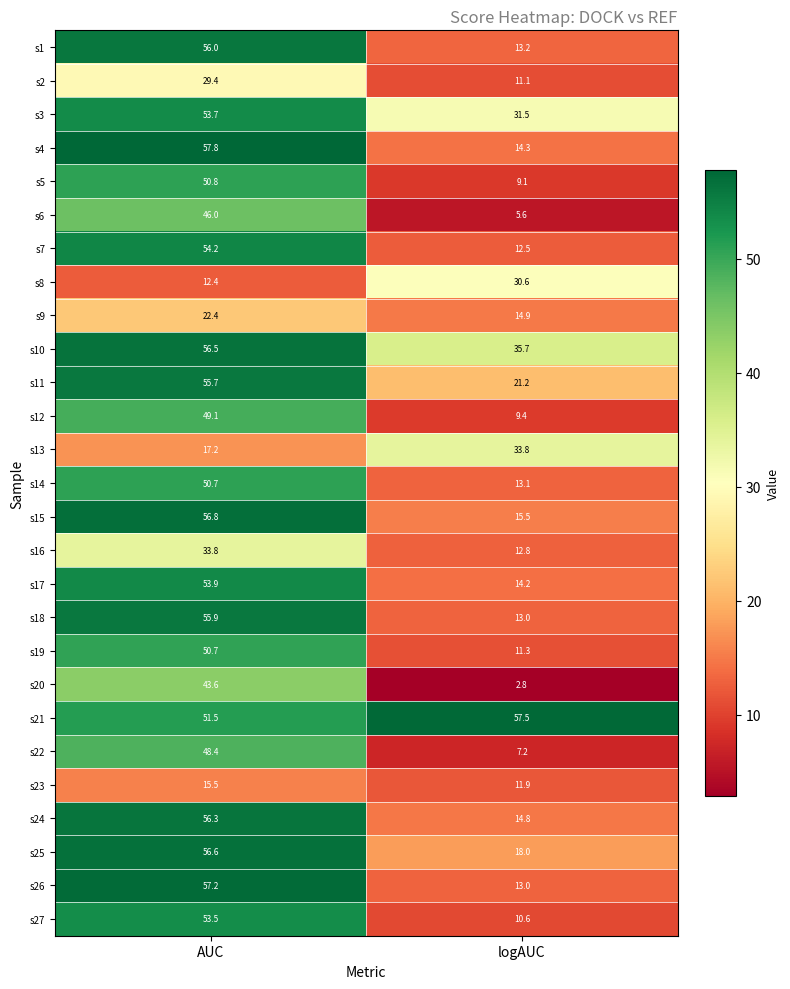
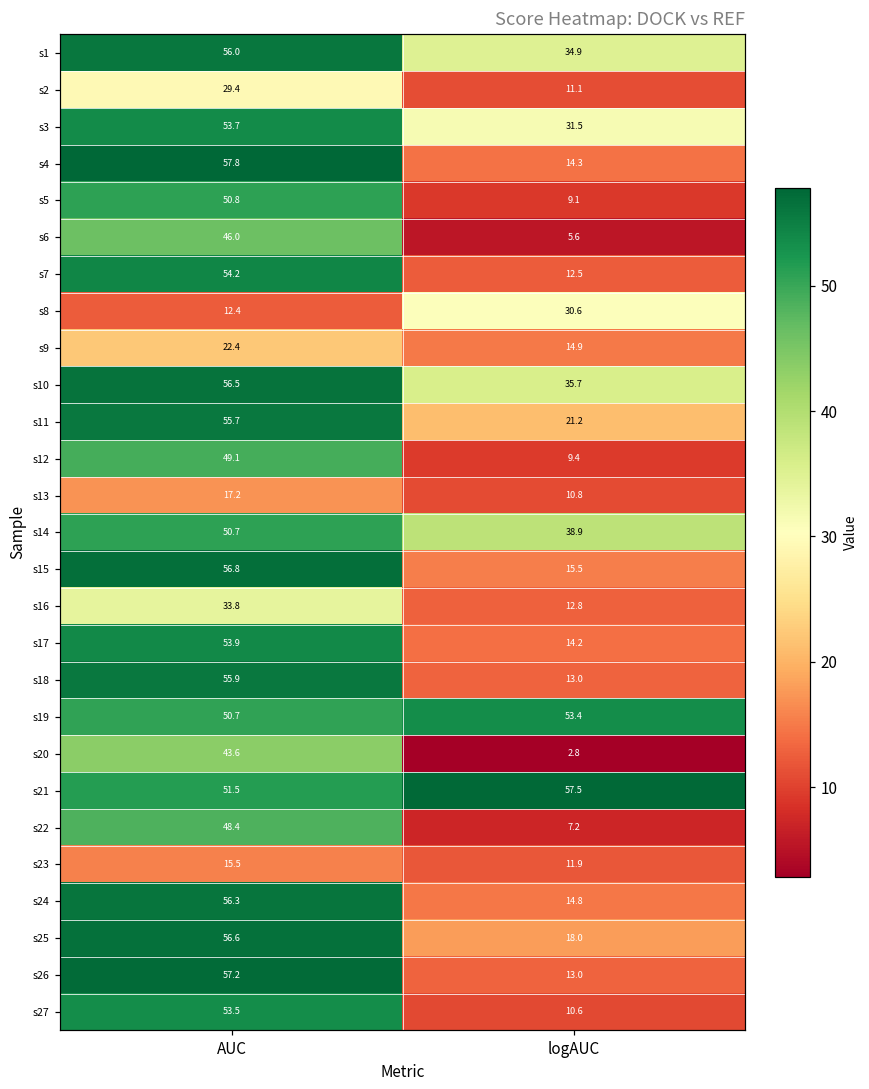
s1, logAUC: 13.2 -> 34.9
s13, logAUC: 33.8 -> 10.8
s14, logAUC: 13.1 -> 38.9
s19, logAUC: 11.3 -> 53.4
